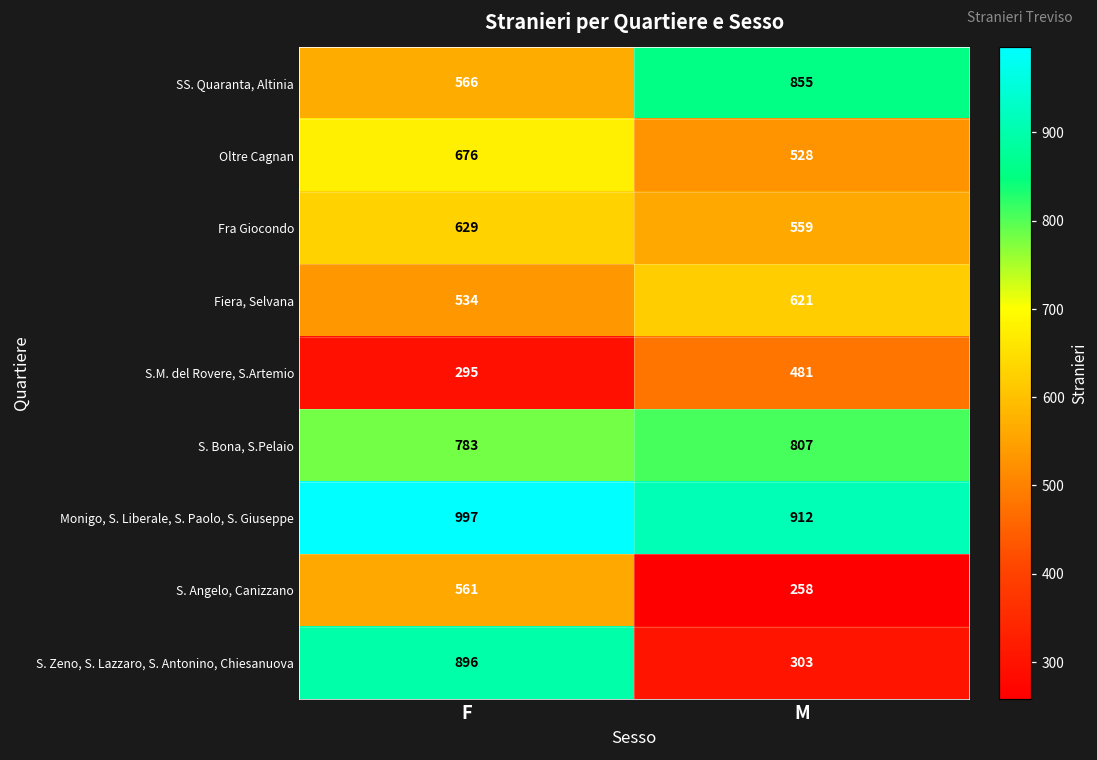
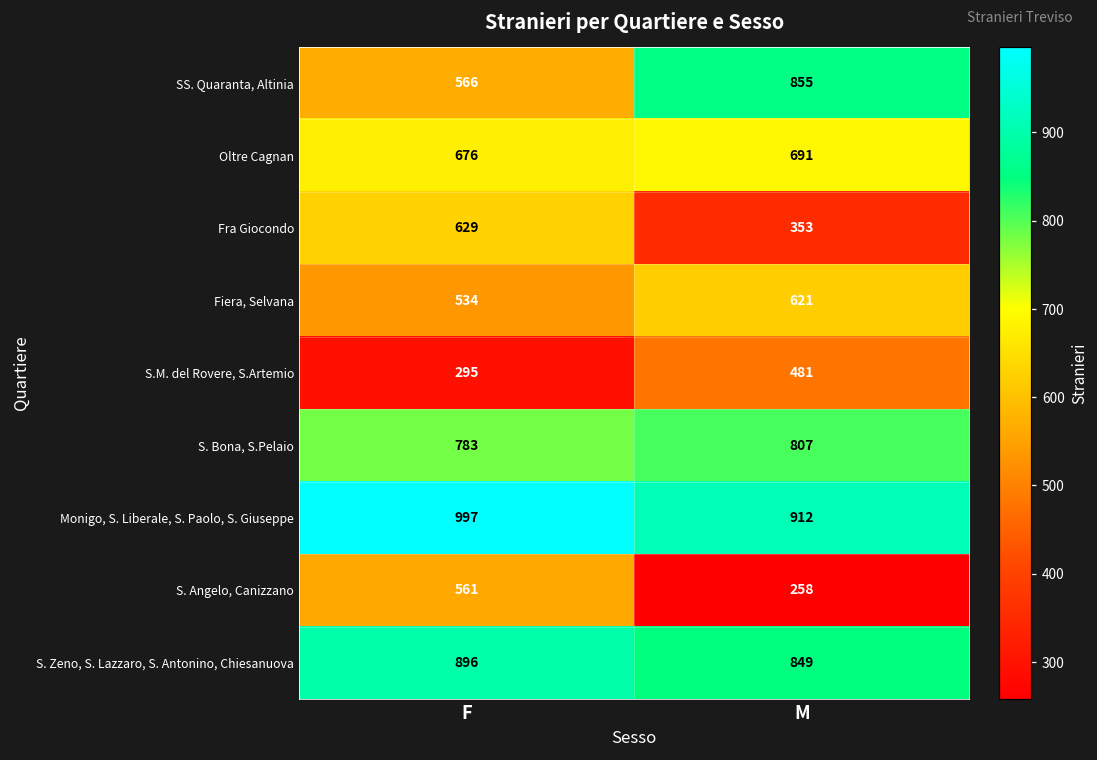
Oltre Cagnan, M: 528 -> 691
Fra Giocondo, M: 559 -> 353
S. Zeno, S. Lazzaro, S. Antonino, Chiesanuova, M: 303 -> 849
